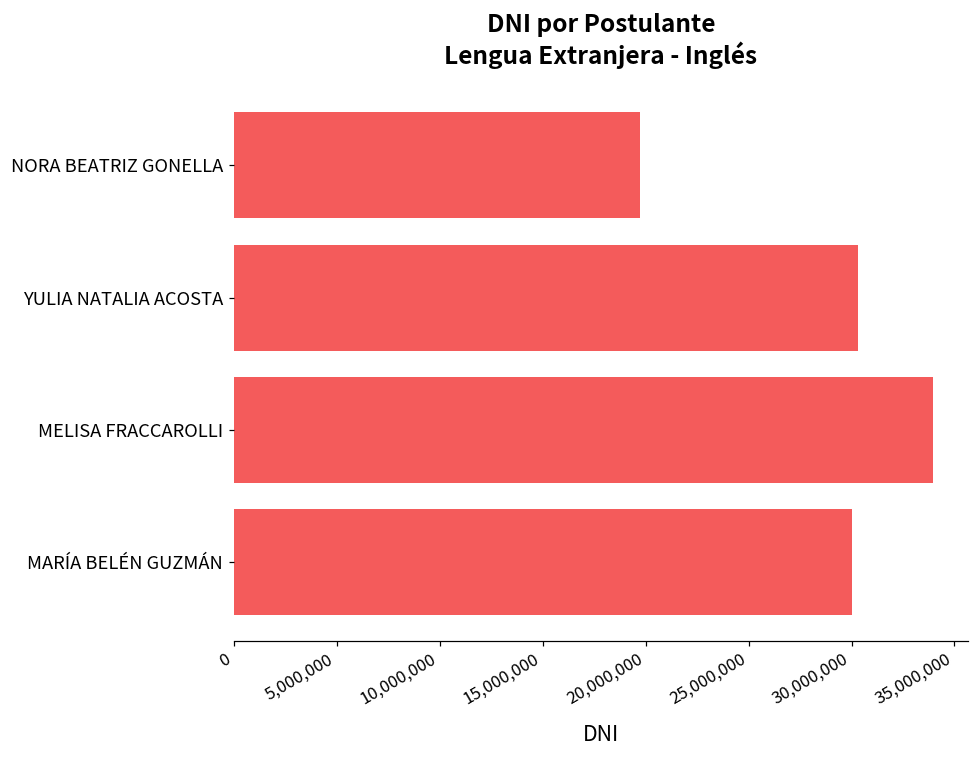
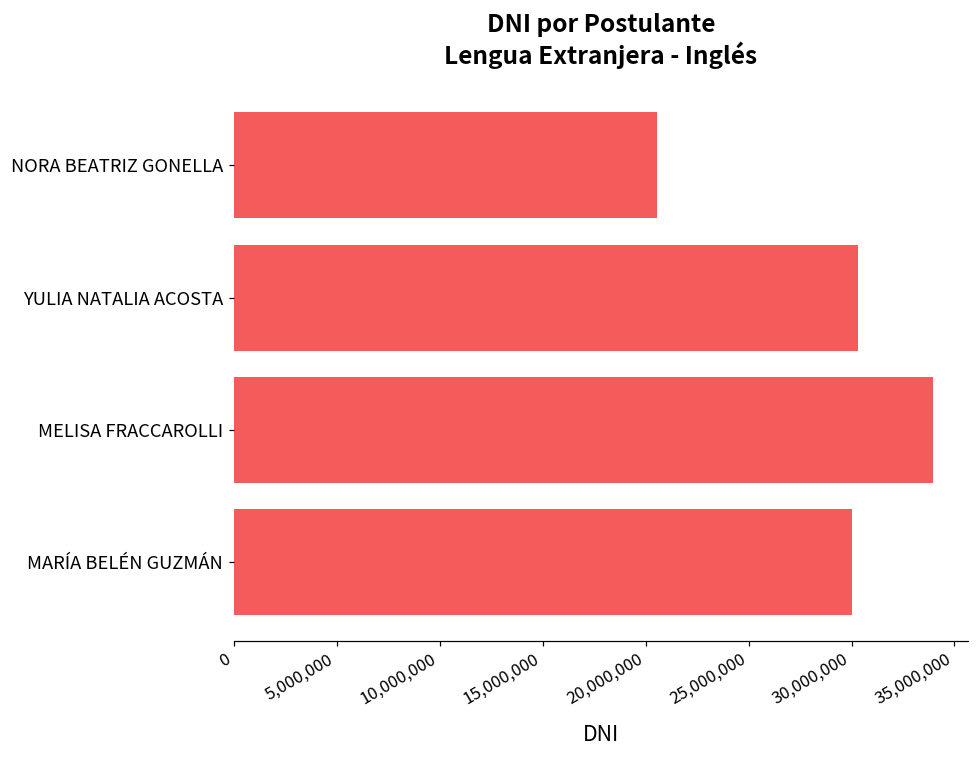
NORA BEATRIZ GONELLA: 19,700,000 -> 20,500,000
